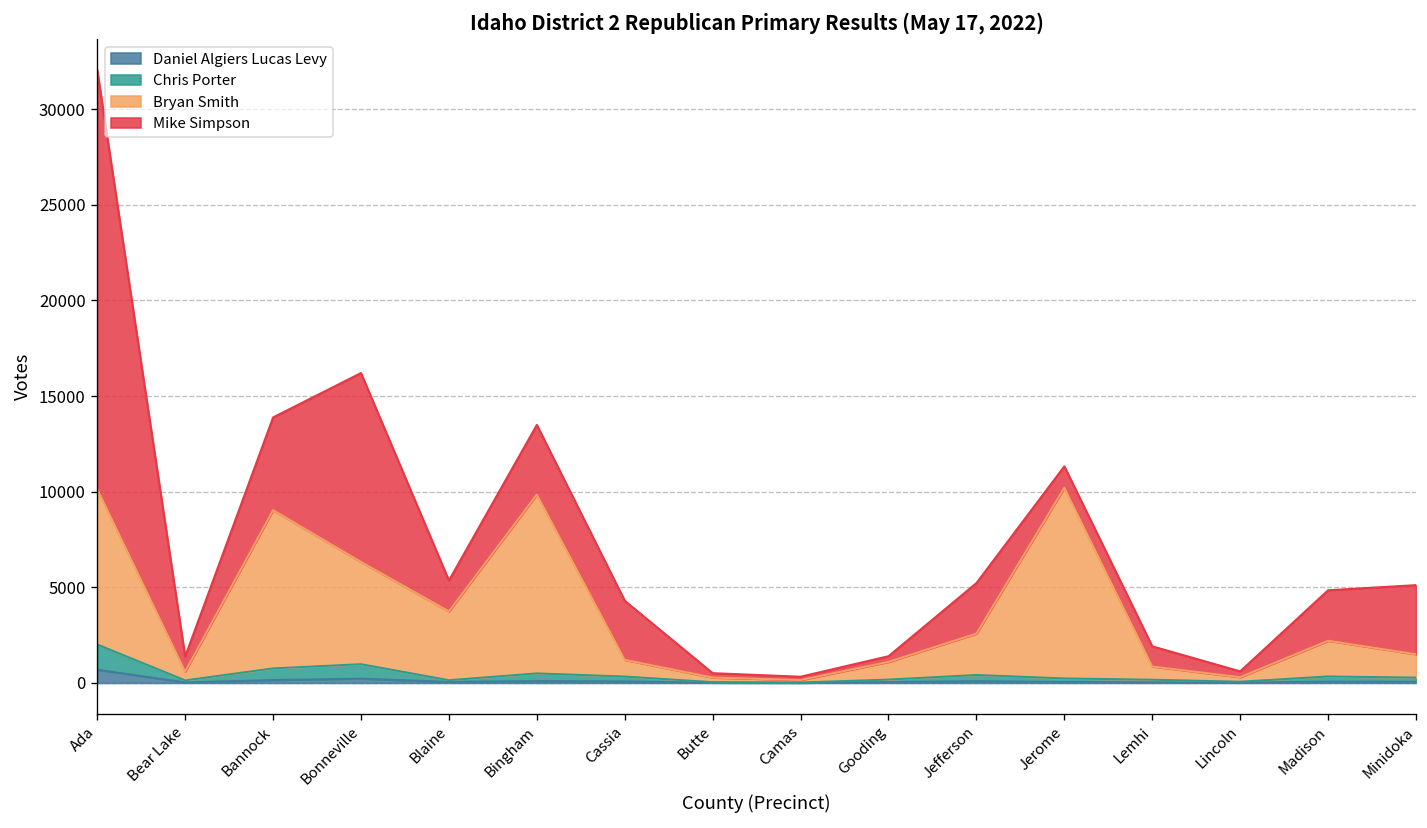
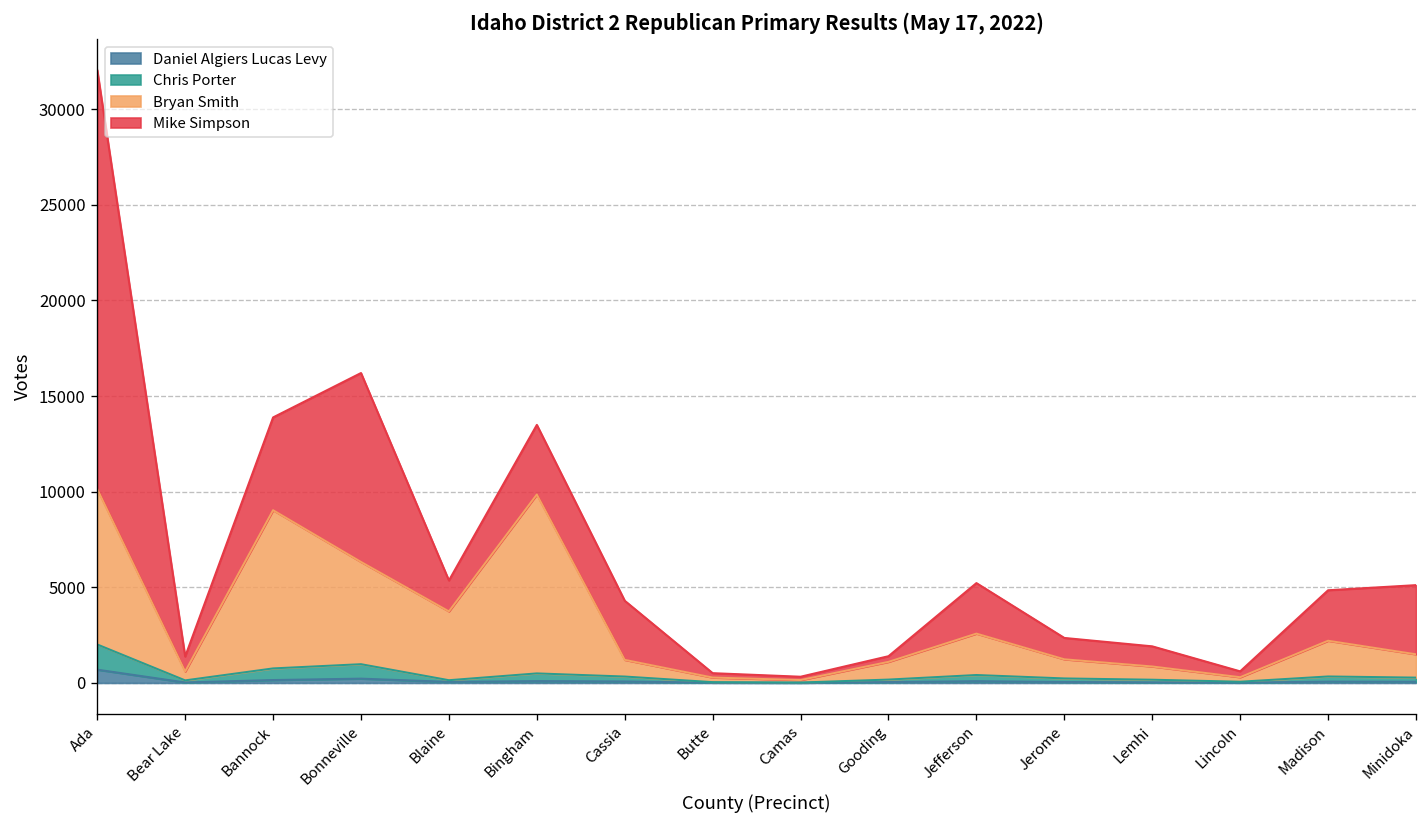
Bryan Smith, Jerome: 10000 -> 1000
